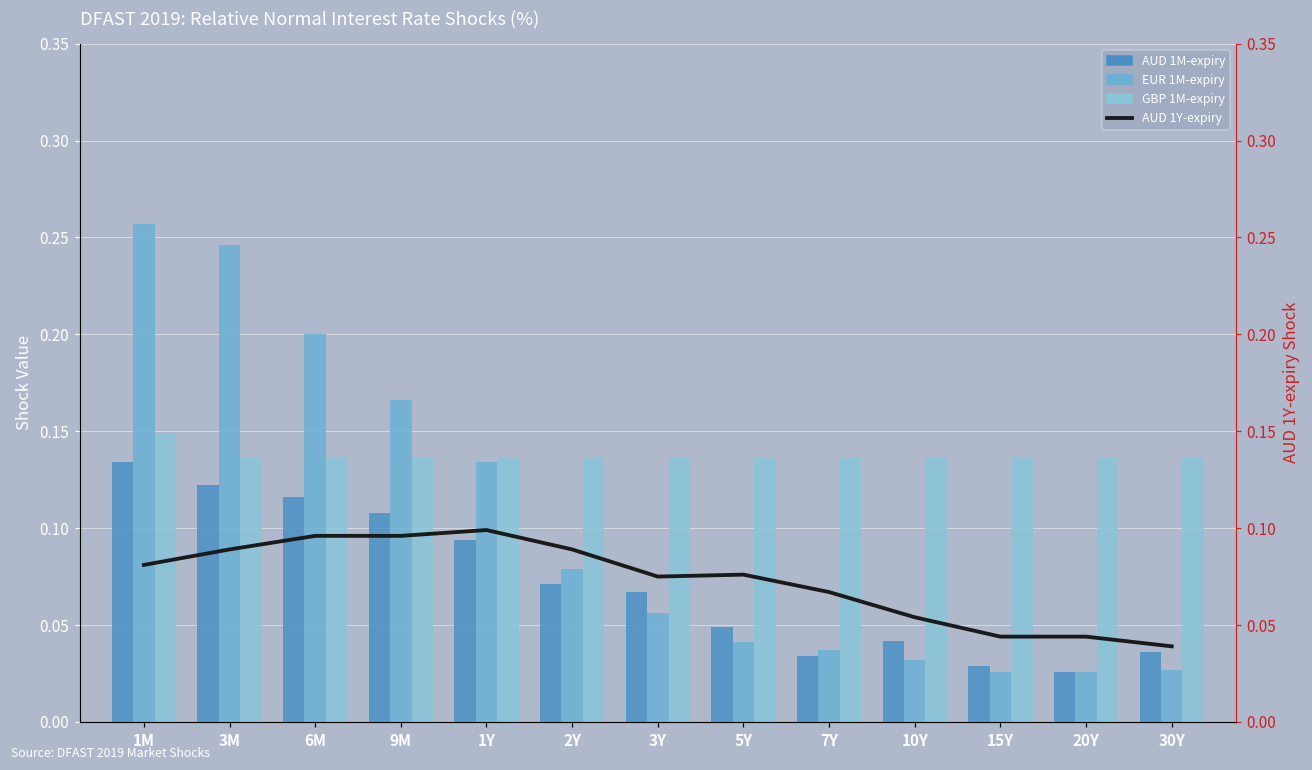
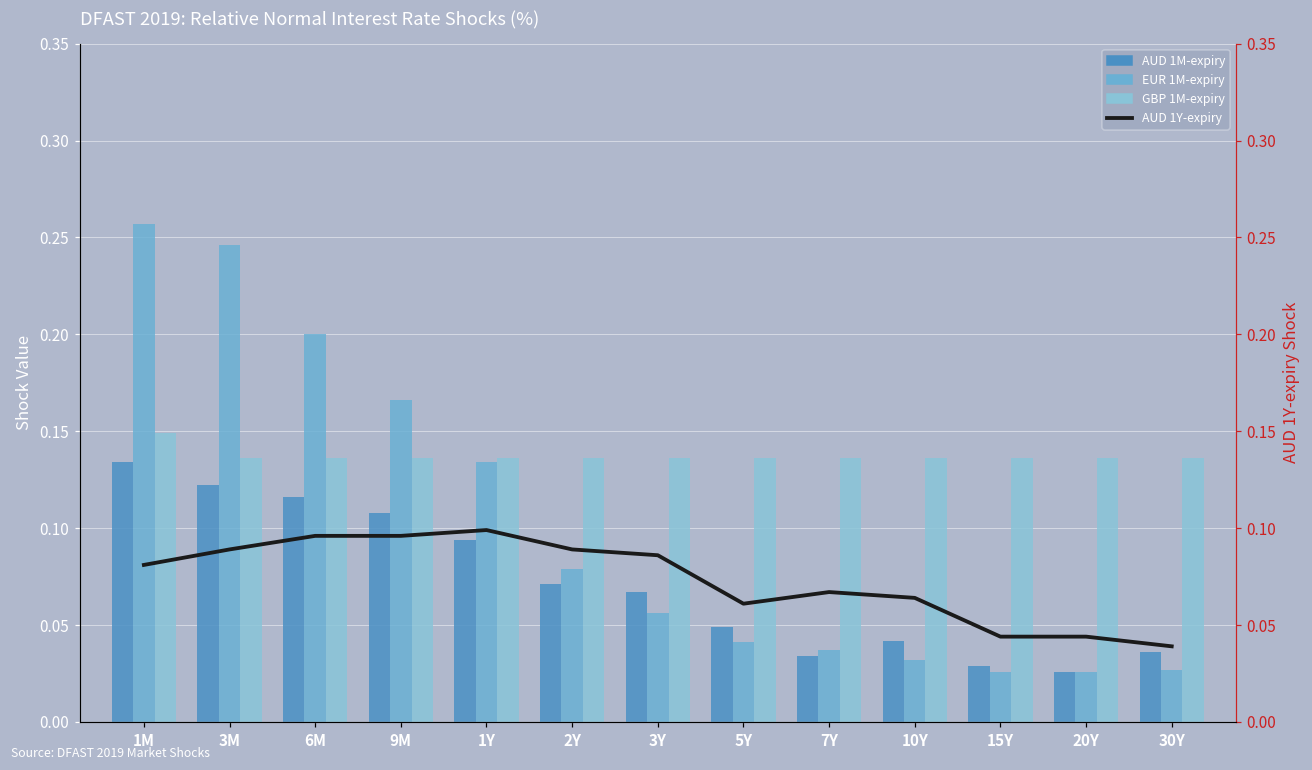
AUD 1Y-expiry, 3Y: 0.075 -> 0.086
AUD 1Y-expiry, 5Y: 0.076 -> 0.061
AUD 1Y-expiry, 10Y: 0.054 -> 0.064
